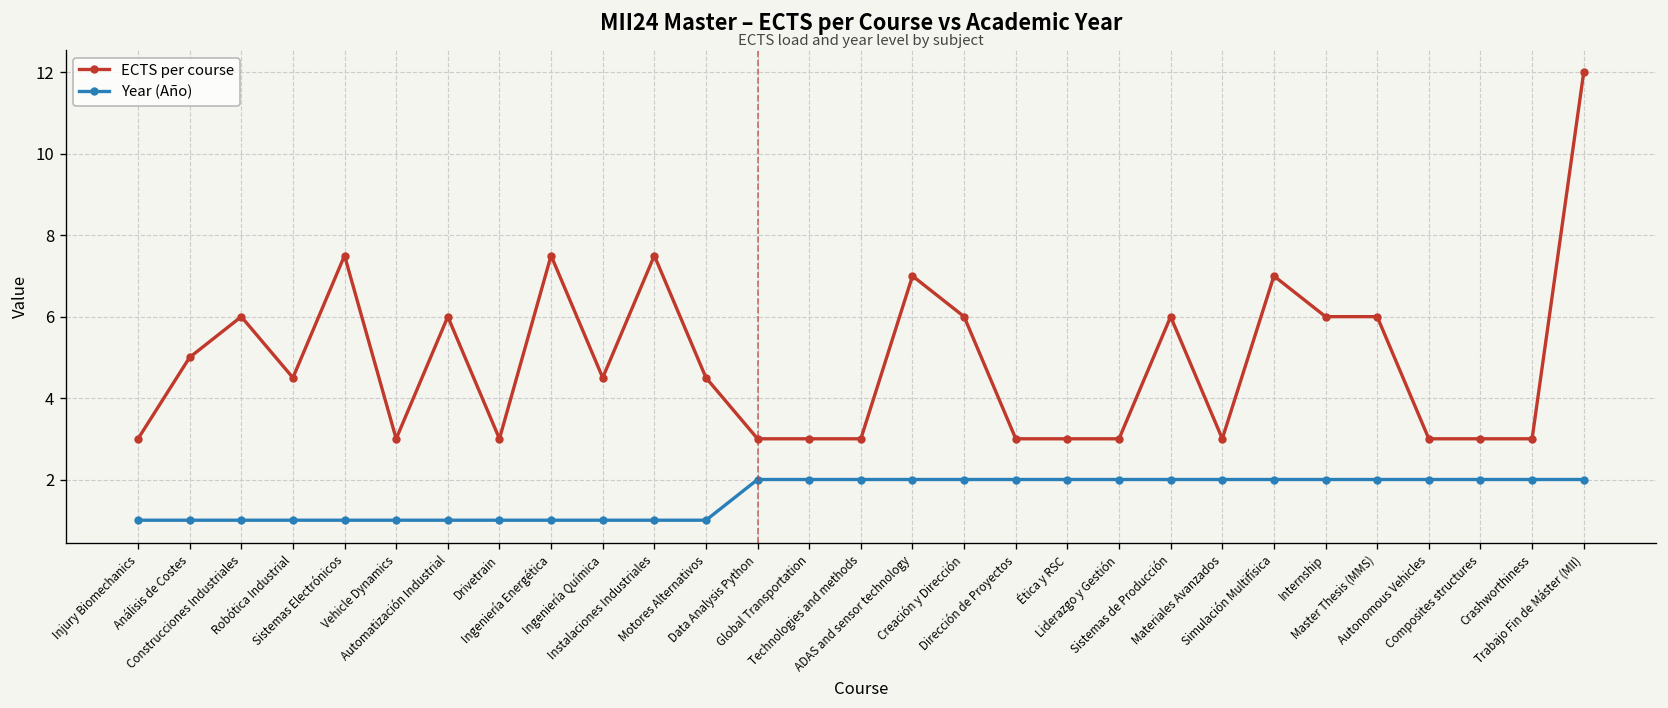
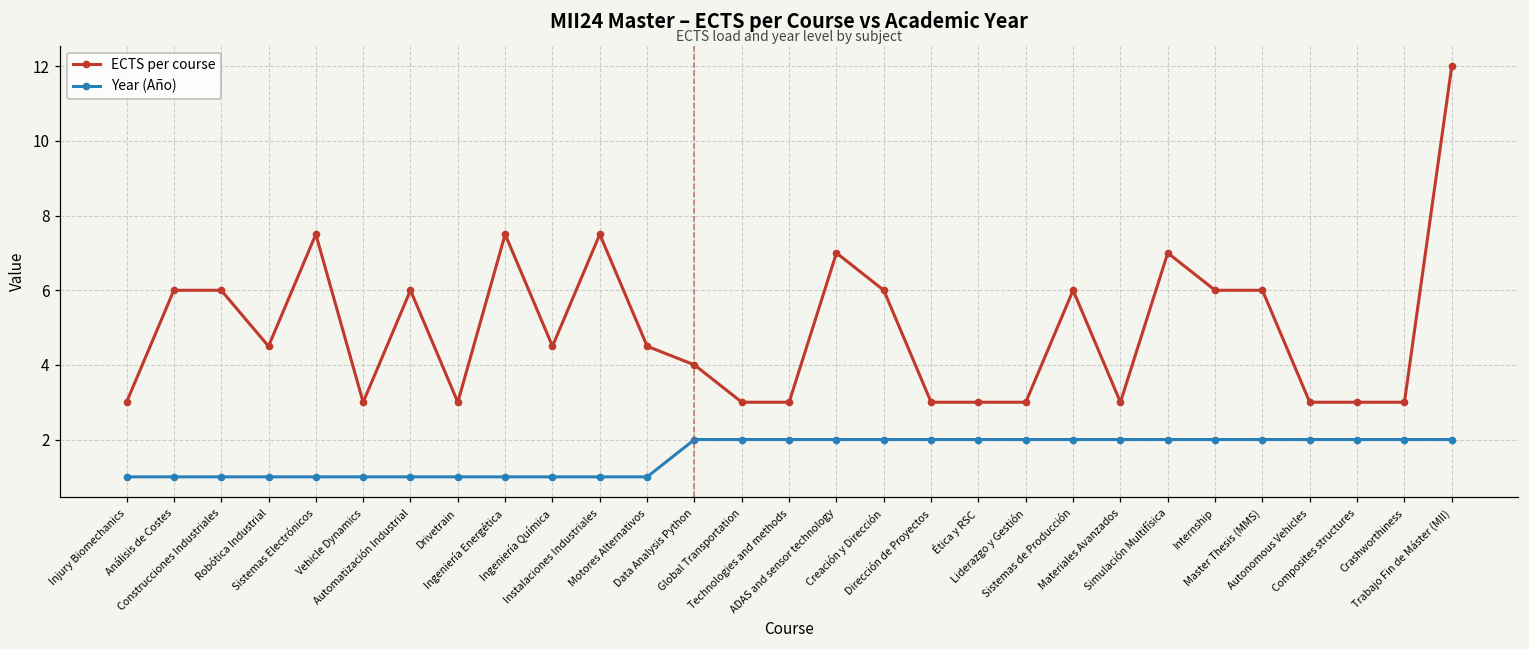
ECTS per course, Análisis de Costes: 5 -> 6
ECTS per course, Data Analysis Python: 3 -> 4
